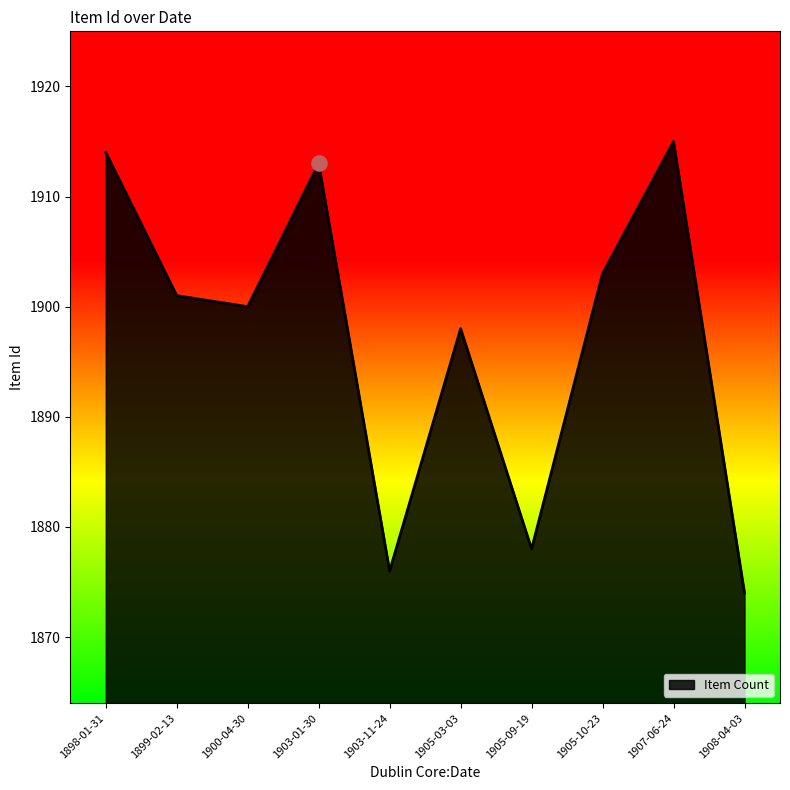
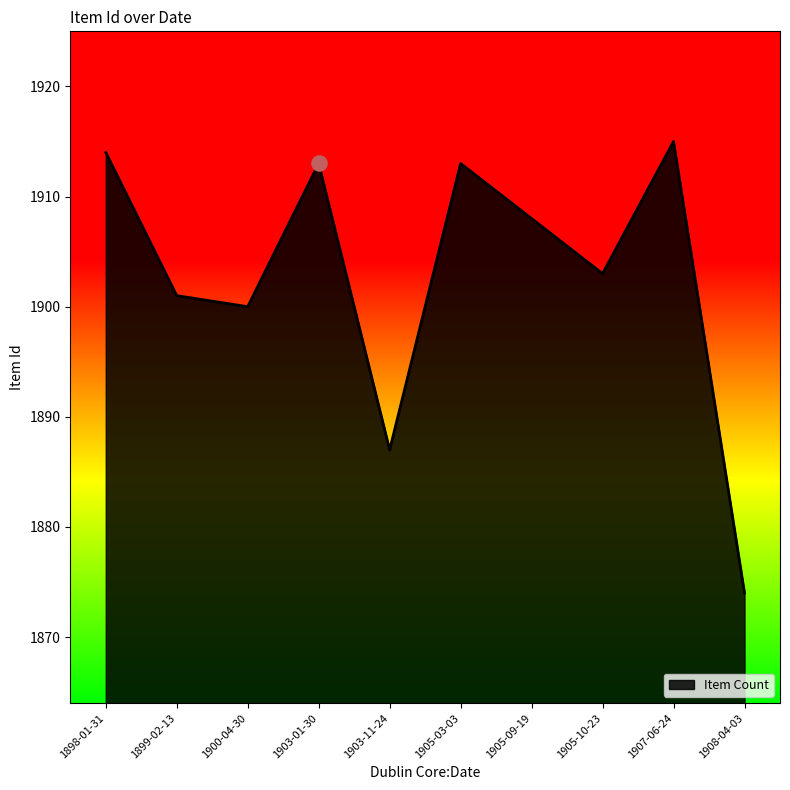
Item Count, 1903-11-24: 1876 -> 1887
Item Count, 1905-03-03: 1898 -> 1913
Item Count, 1905-09-19: 1878 -> 1908
